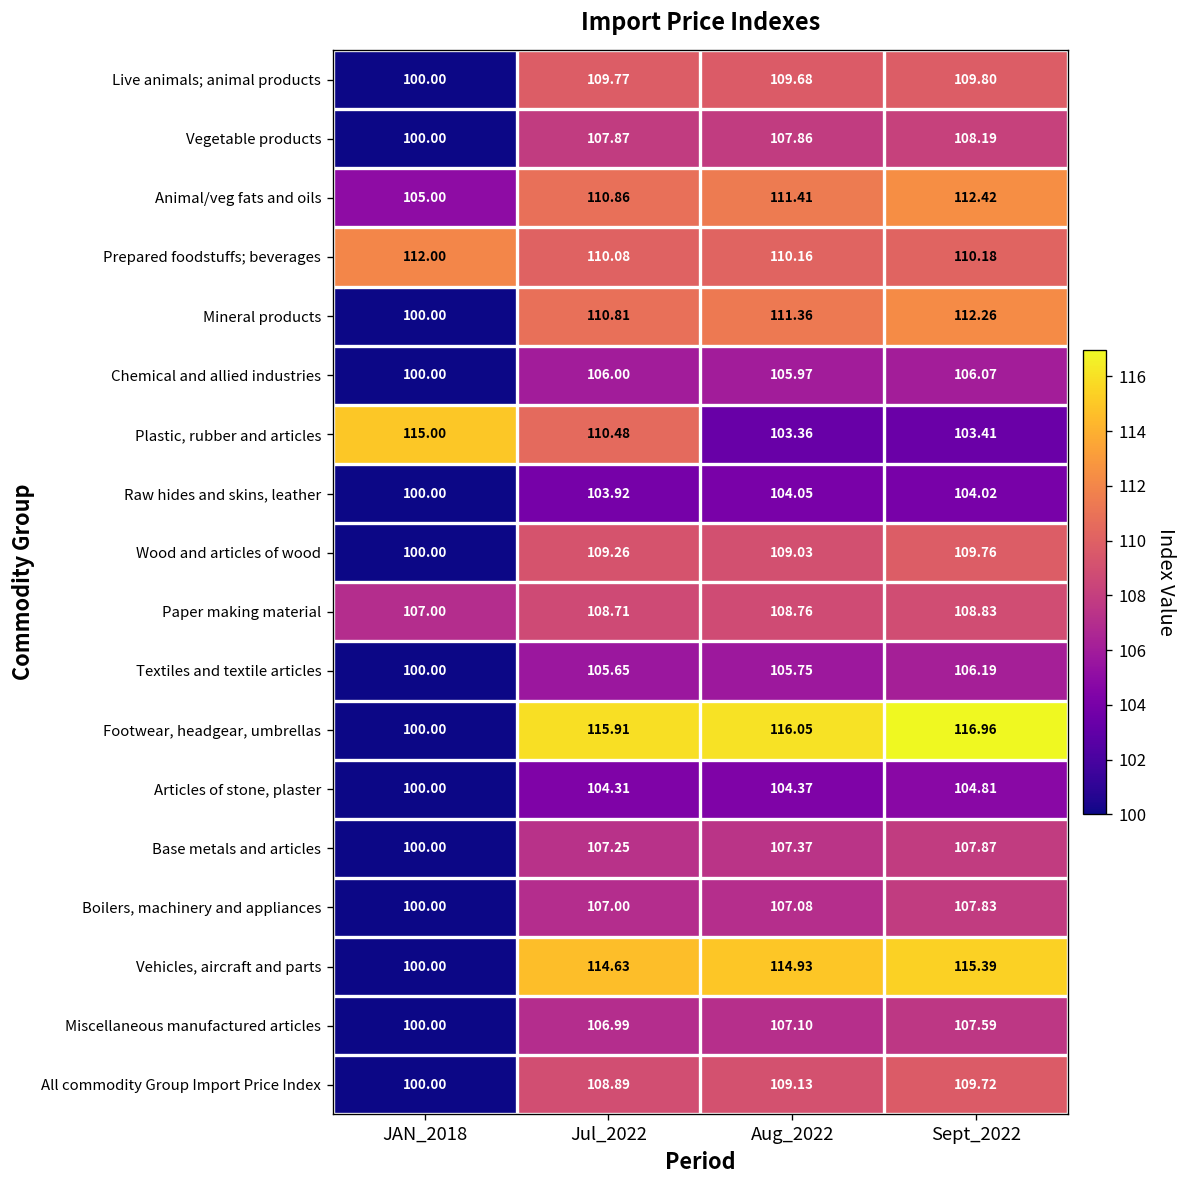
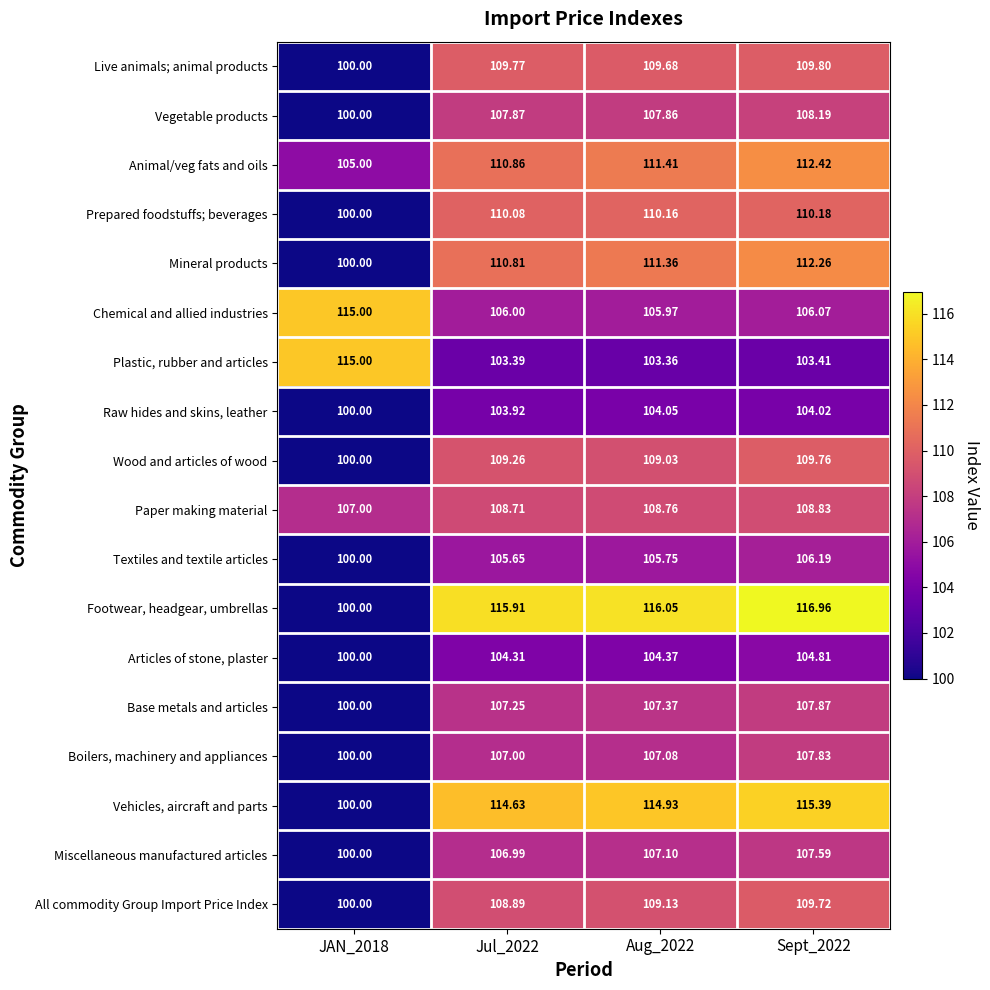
Prepared foodstuffs; beverages, JAN_2018: 112.00 -> 100.00
Chemical and allied industries, JAN_2018: 100.00 -> 115.00
Plastic, rubber and articles, Jul_2022: 110.48 -> 103.39
